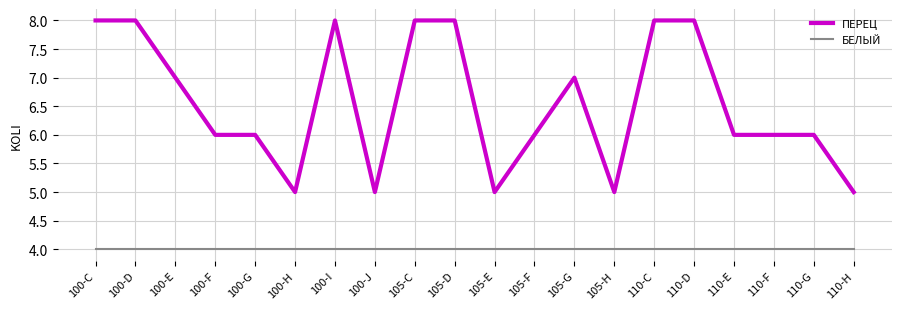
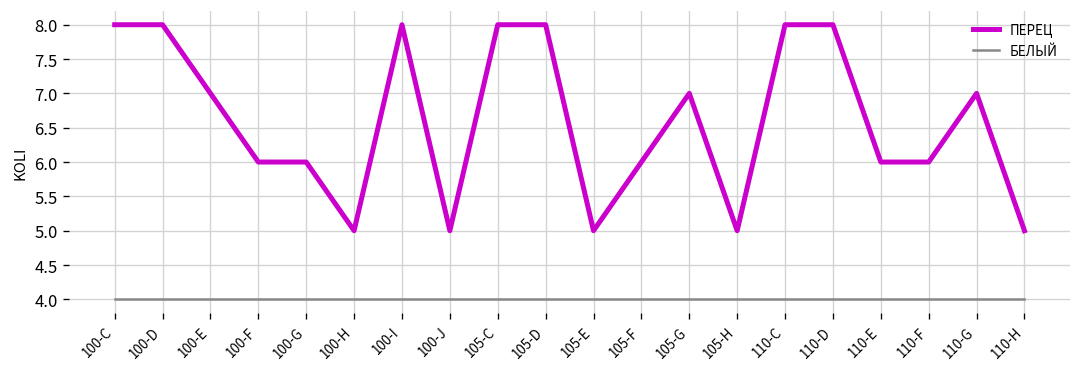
ПЕРЕЦ, 110-G: 6 -> 7
